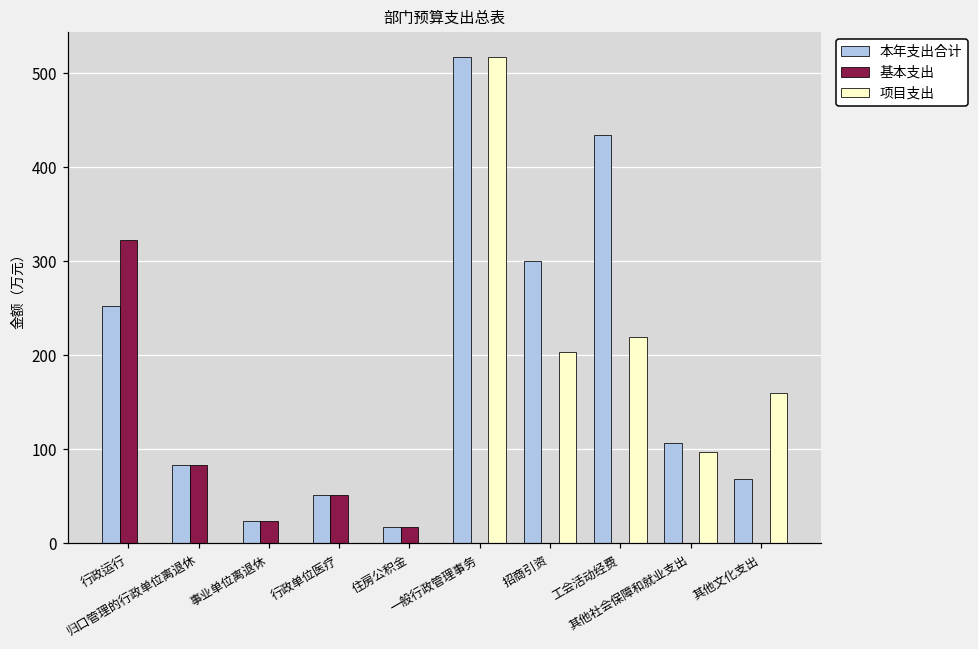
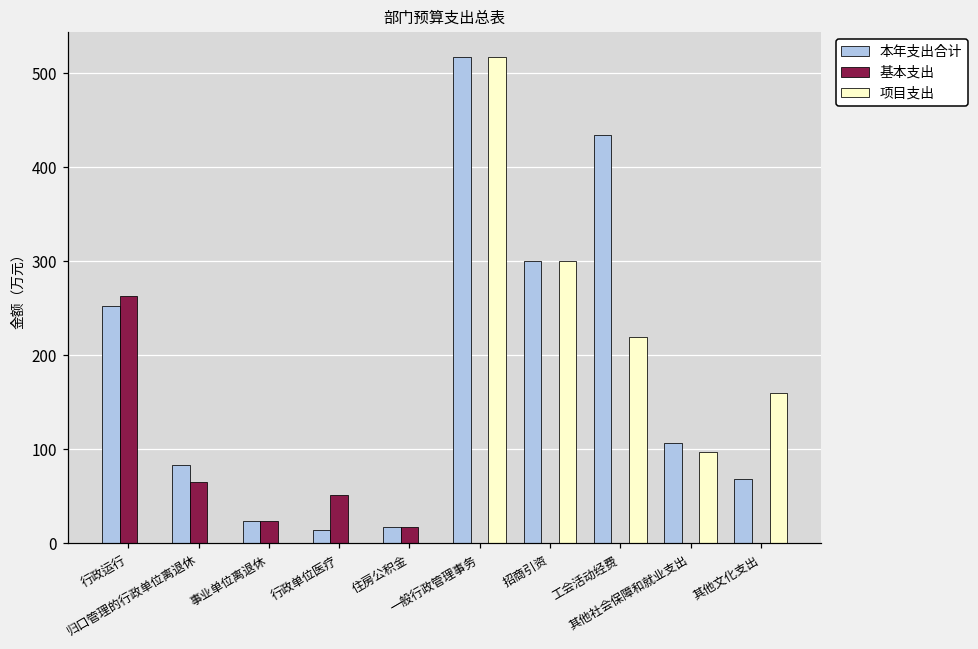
基本支出, 行政运行: 320 -> 260
基本支出, 归口管理的行政单位离退休: 80 -> 70
本年支出合计, 行政单位医疗: 50 -> 10
项目支出, 招商引资: 200 -> 300
